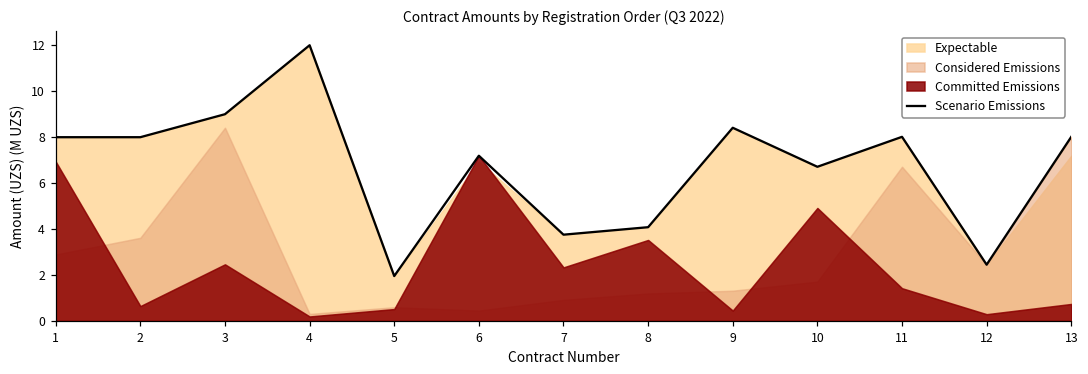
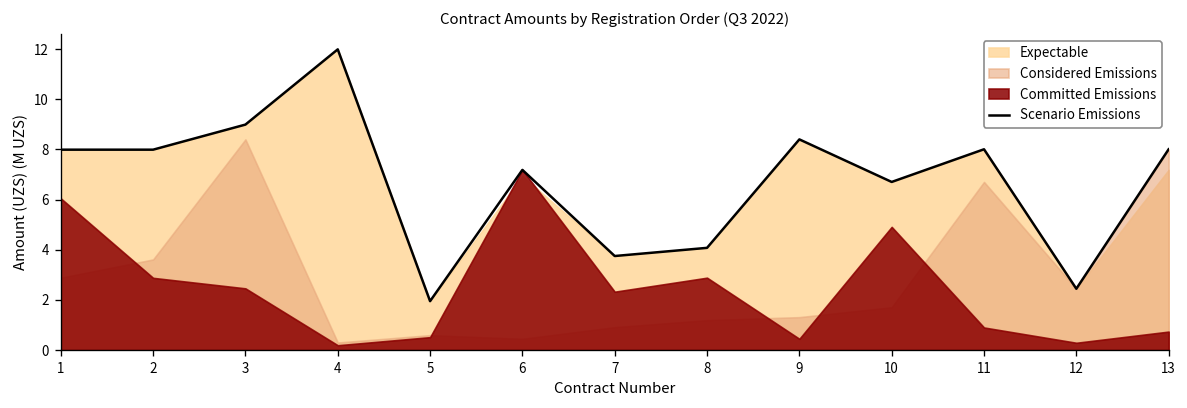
Committed Emissions, 1: 6.9 -> 6.0
Committed Emissions, 2: 0.6 -> 2.9
Committed Emissions, 8: 3.5 -> 2.9
Committed Emissions, 11: 1.4 -> 0.9
